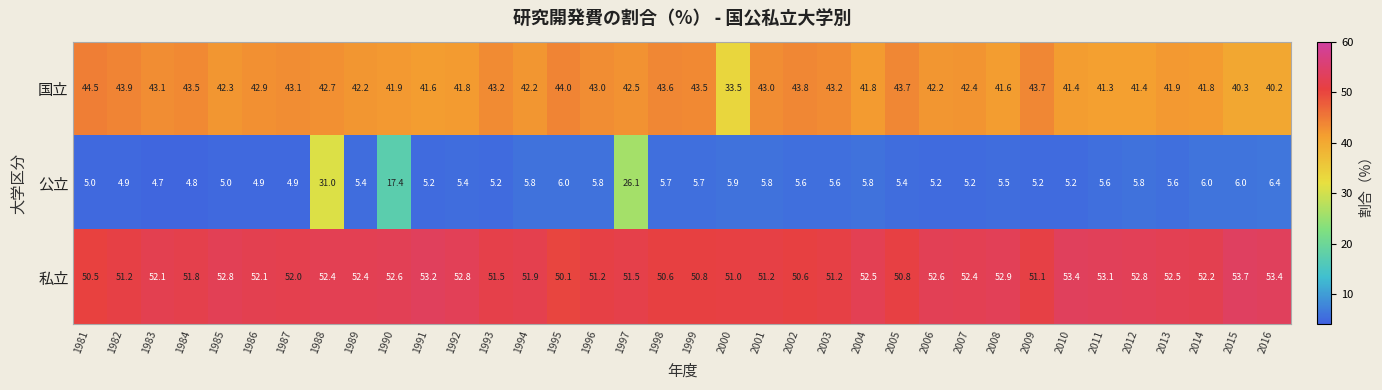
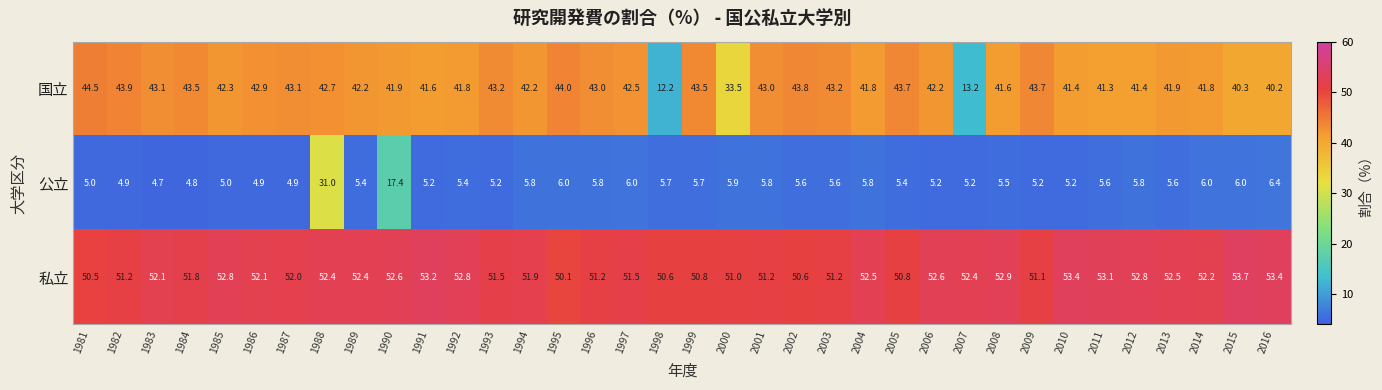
国立, 1998: 43.6 -> 12.2
国立, 2007: 42.4 -> 13.2
公立, 1997: 26.1 -> 6.0
